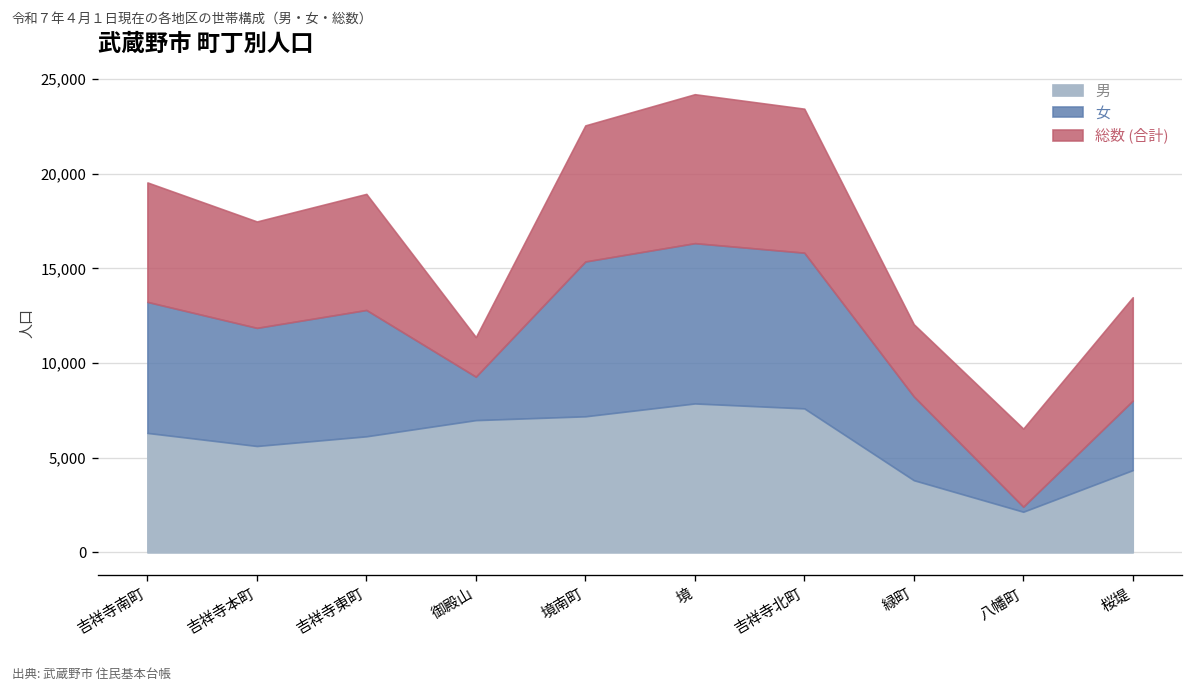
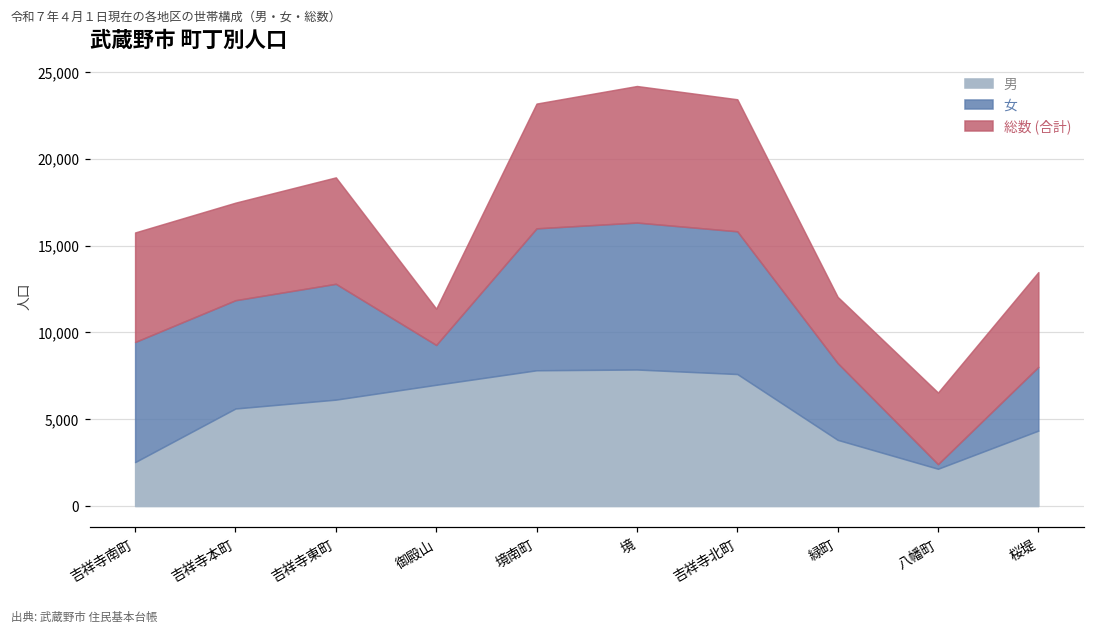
男, 吉祥寺南町: 6,300 -> 2,500
男, 境南町: 7,200 -> 7,800
